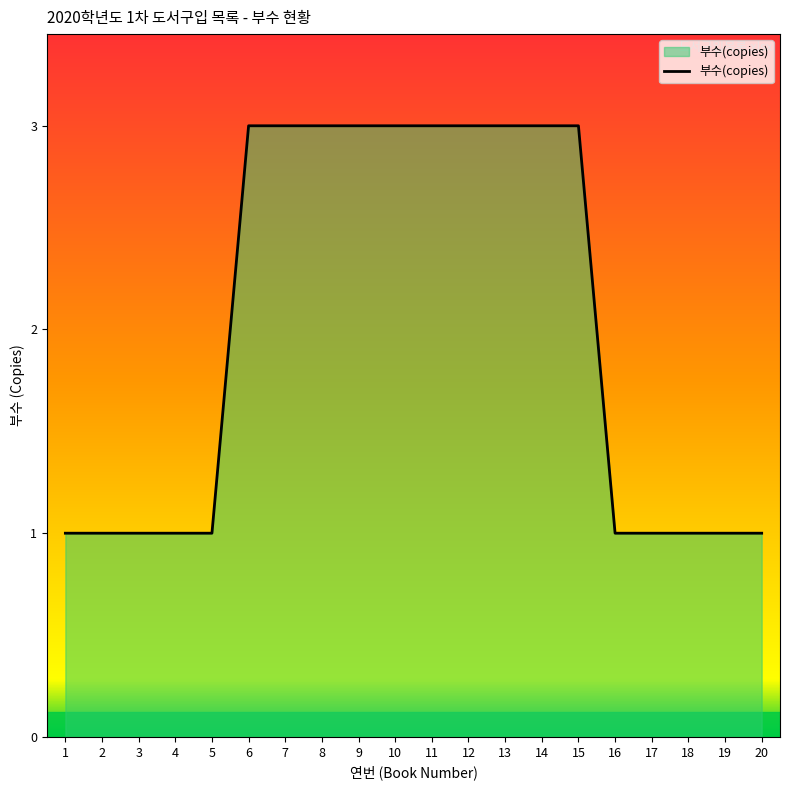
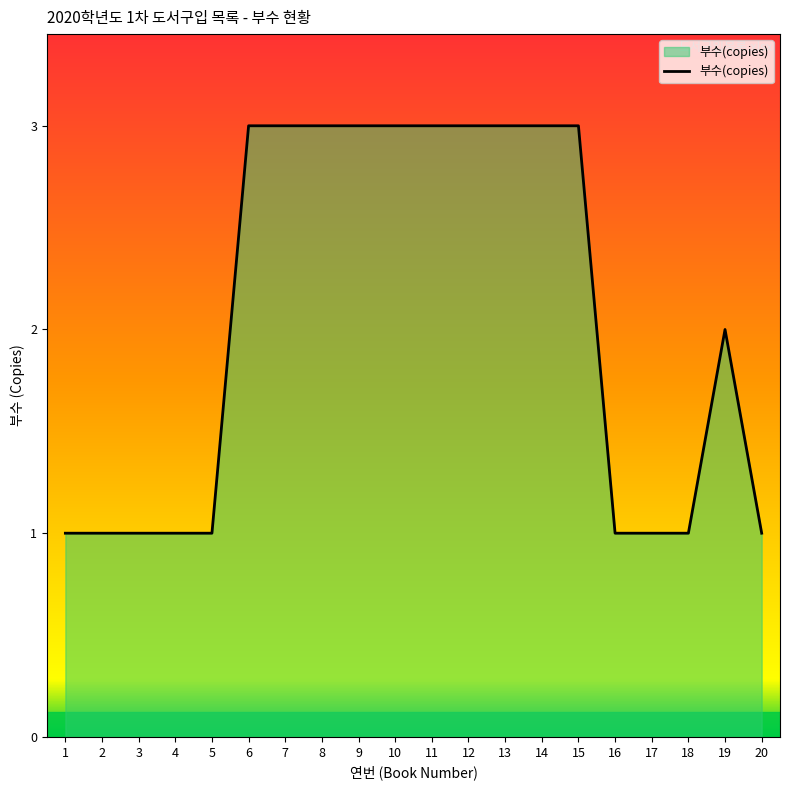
19: 1 -> 2
